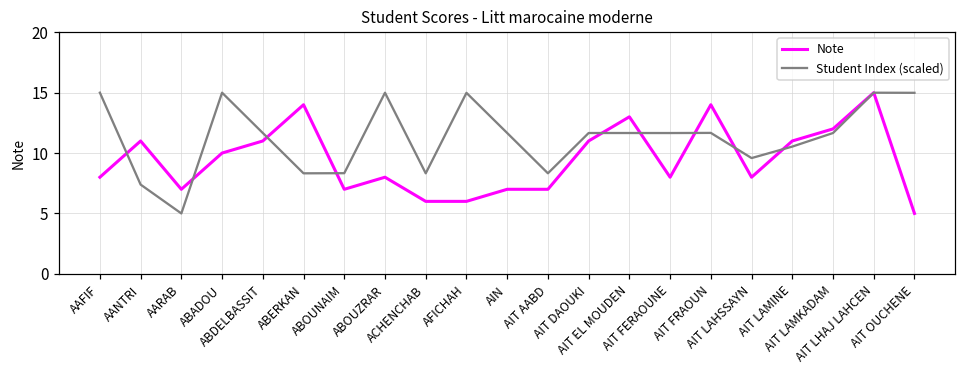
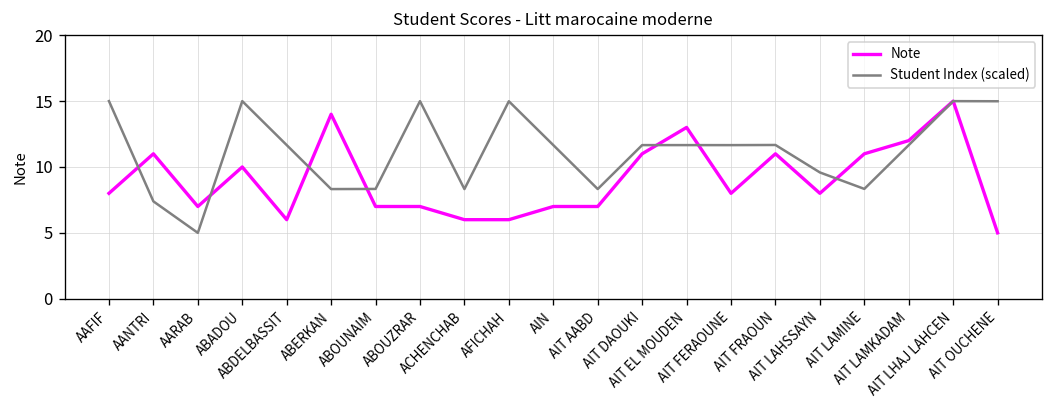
Note, ABDELBASSIT: 11 -> 6
Note, ABOUZRAR: 8 -> 7
Note, AIT FRAOUN: 14 -> 11
Student Index (scaled), AIT LAMINE: 10.5 -> 8.3
